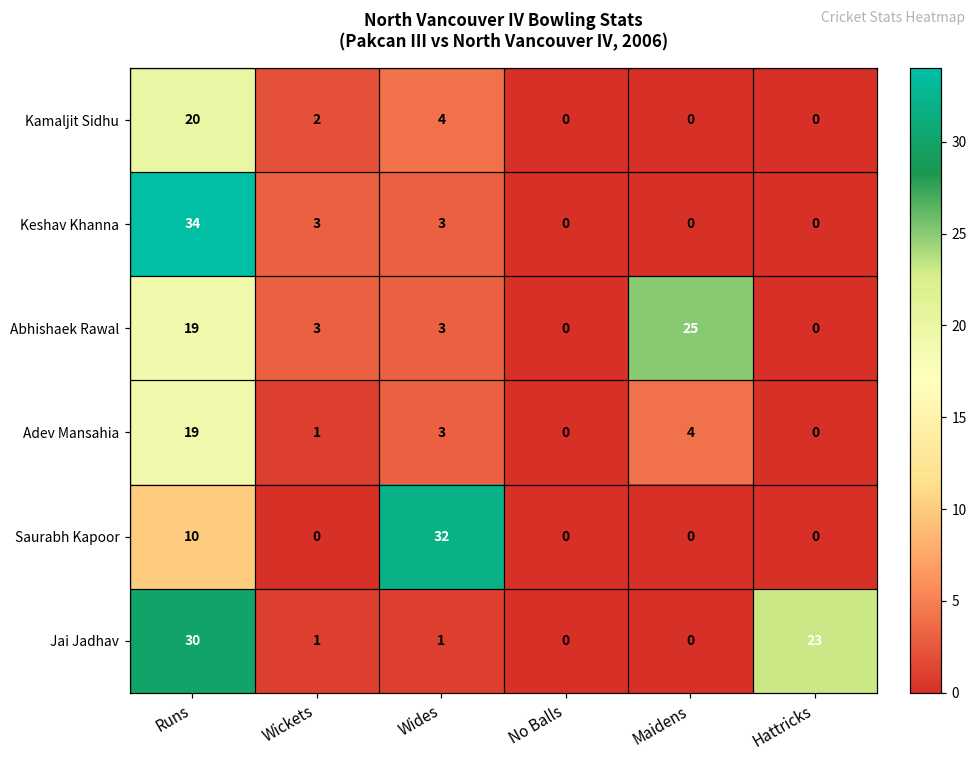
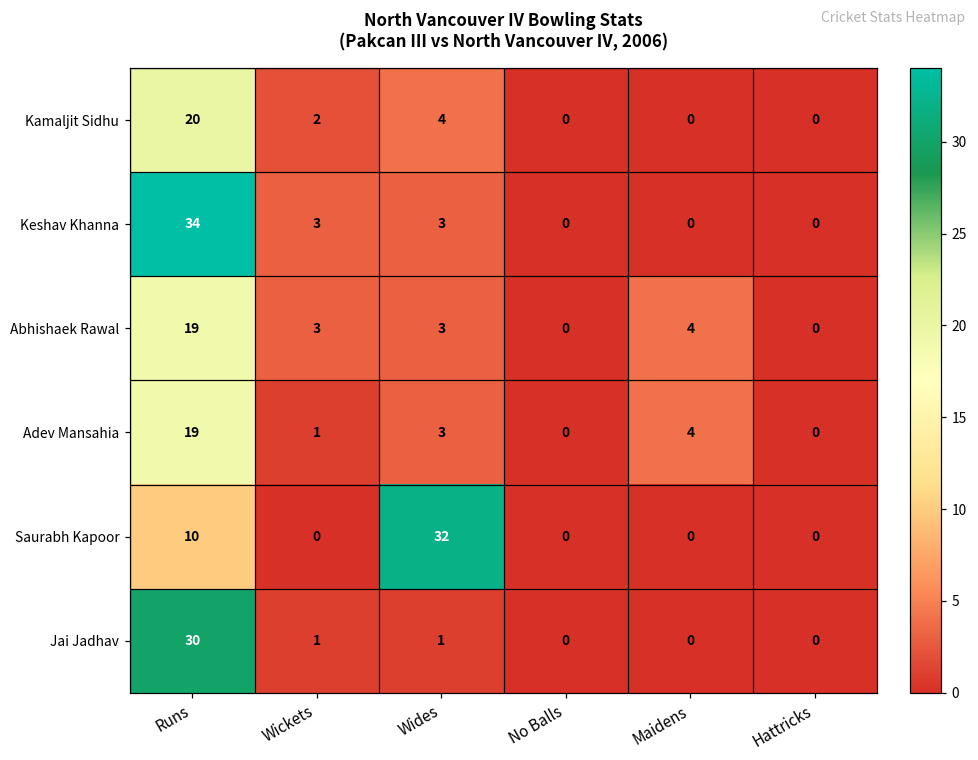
Abhishaek Rawal, Maidens: 25 -> 4
Jai Jadhav, Hattricks: 23 -> 0
